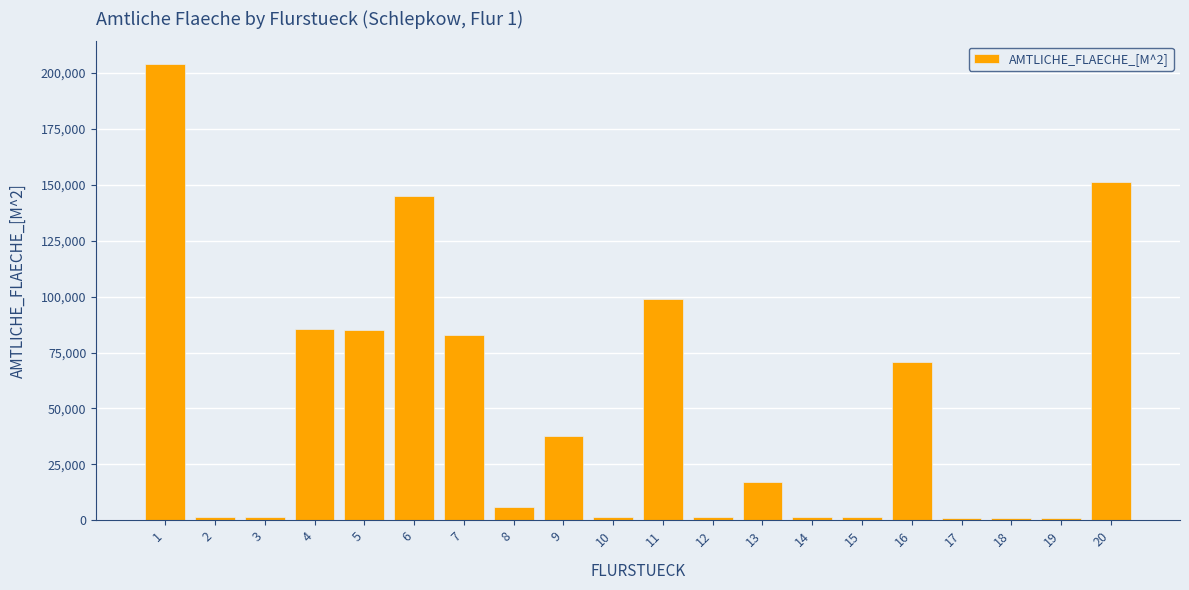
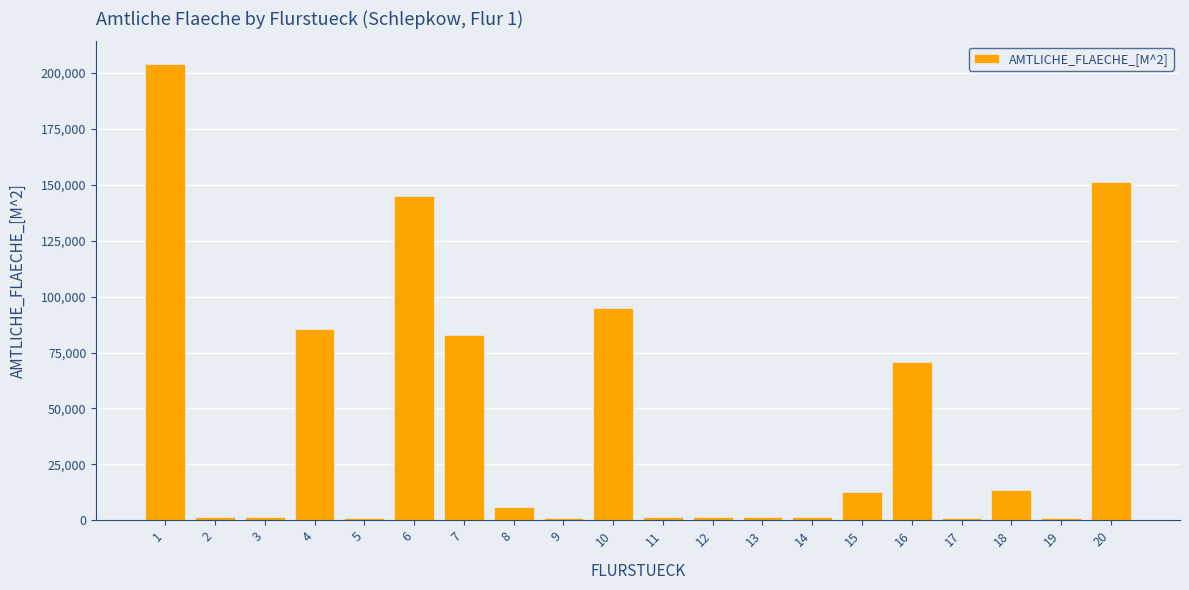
5: 85,000 -> 1,000
9: 38,000 -> 1,000
10: 1,000 -> 95,000
11: 99,000 -> 1,000
13: 17,000 -> 1,000
15: 1,000 -> 12,000
18: 1,000 -> 14,000
